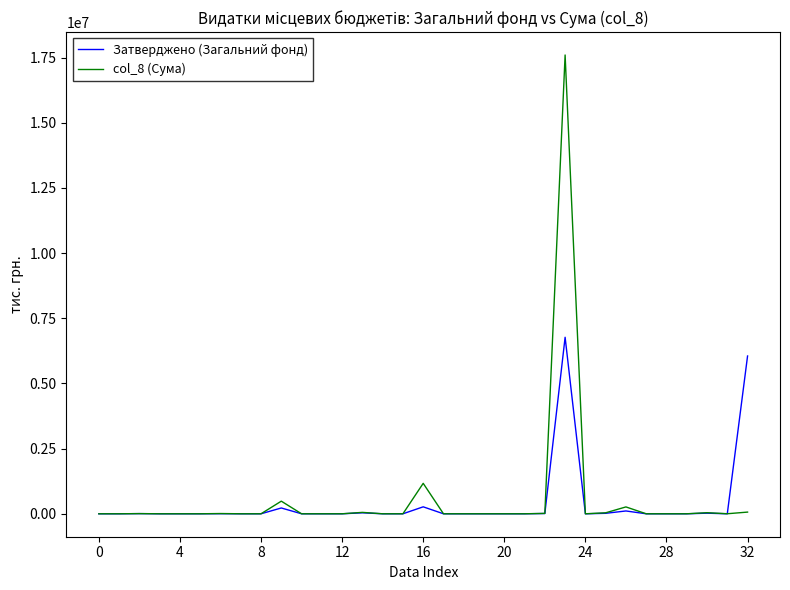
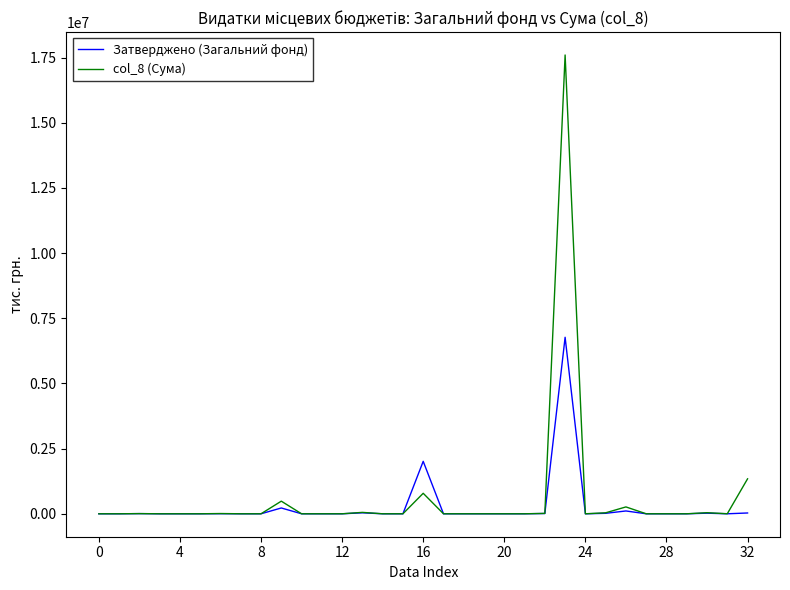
Затверджено (Загальний фонд), 16: 300000 -> 2000000
col_8 (Сума), 16: 1200000 -> 800000
Затверджено (Загальний фонд), 32: 6100000 -> 0
col_8 (Сума), 32: 100000 -> 1300000
